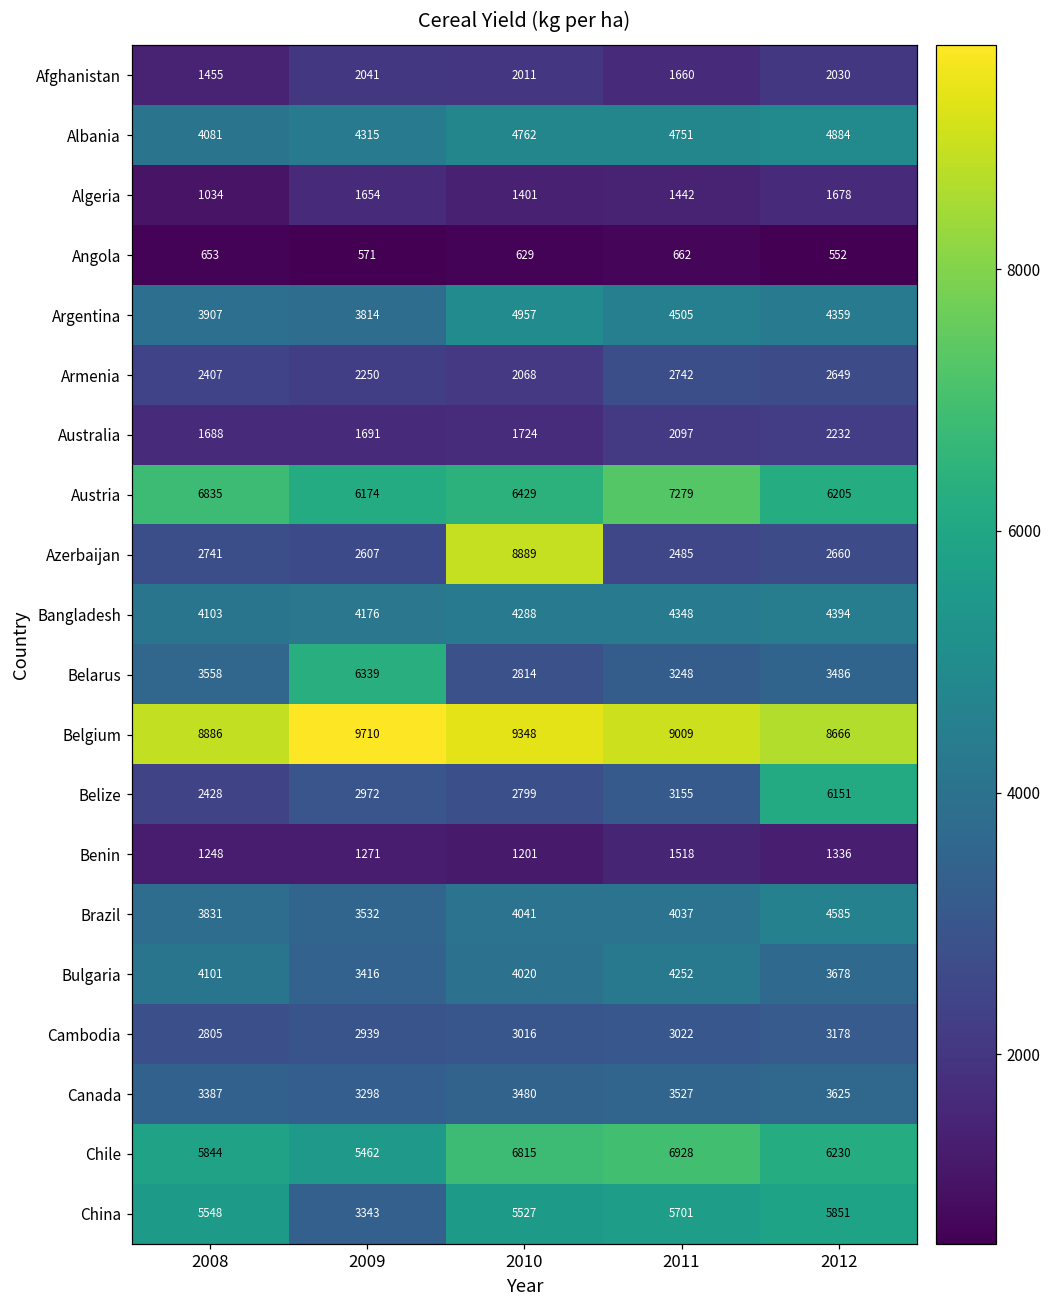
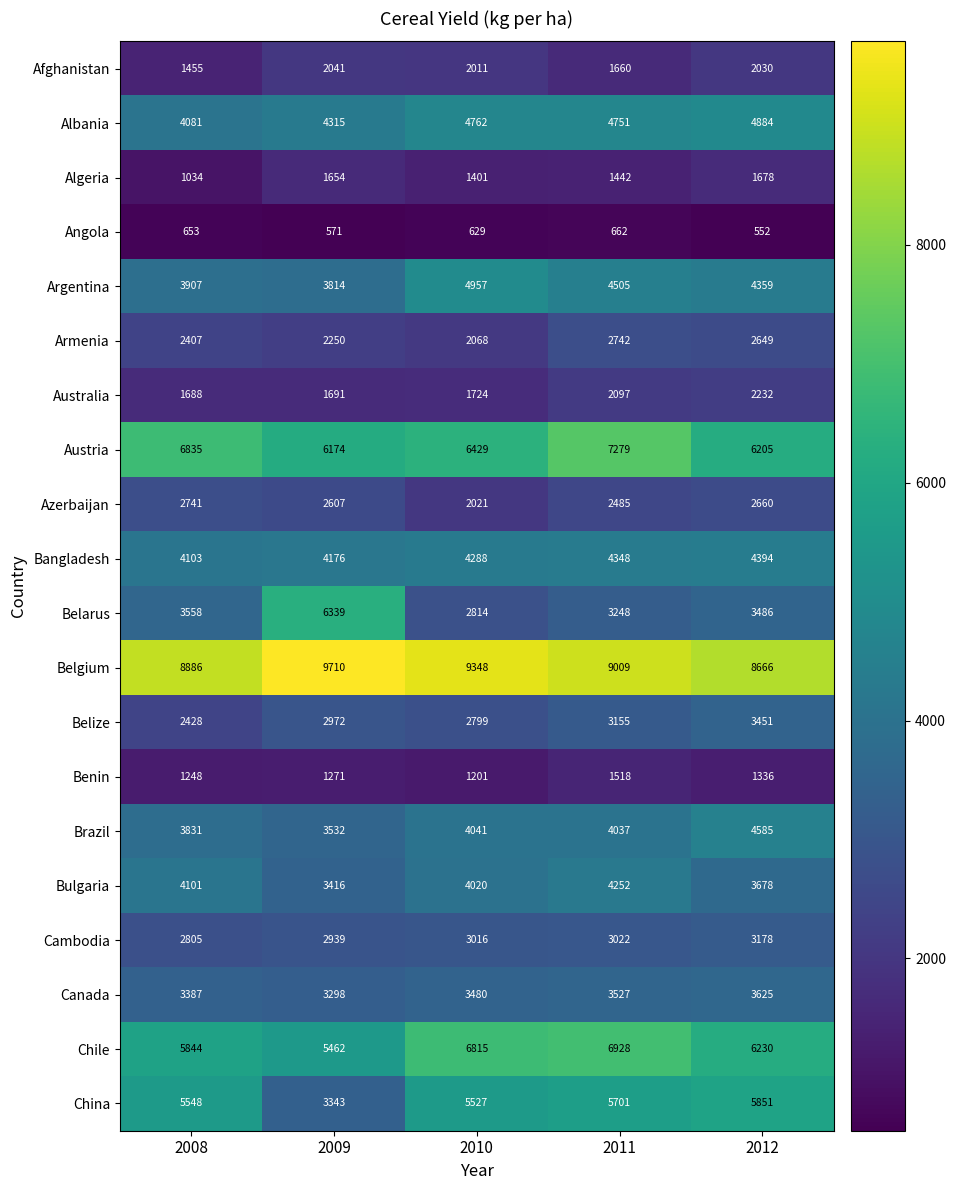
Azerbaijan, 2010: 8889 -> 2021
Belize, 2012: 6151 -> 3451
